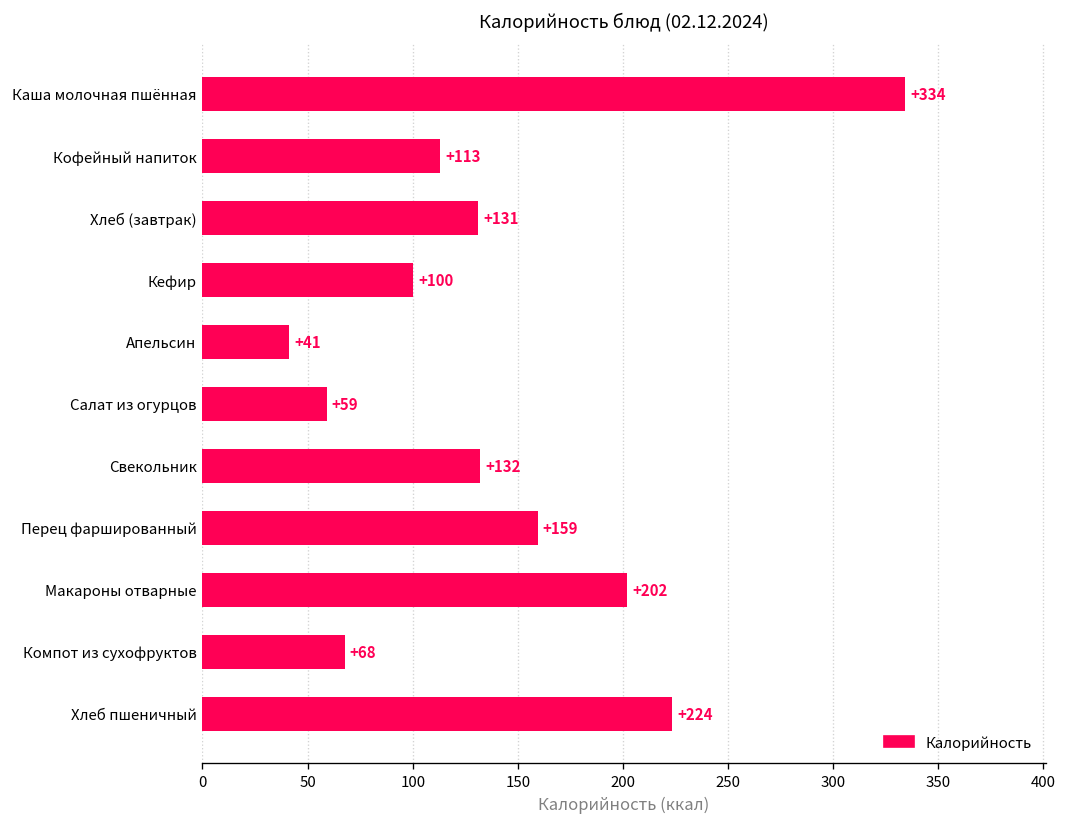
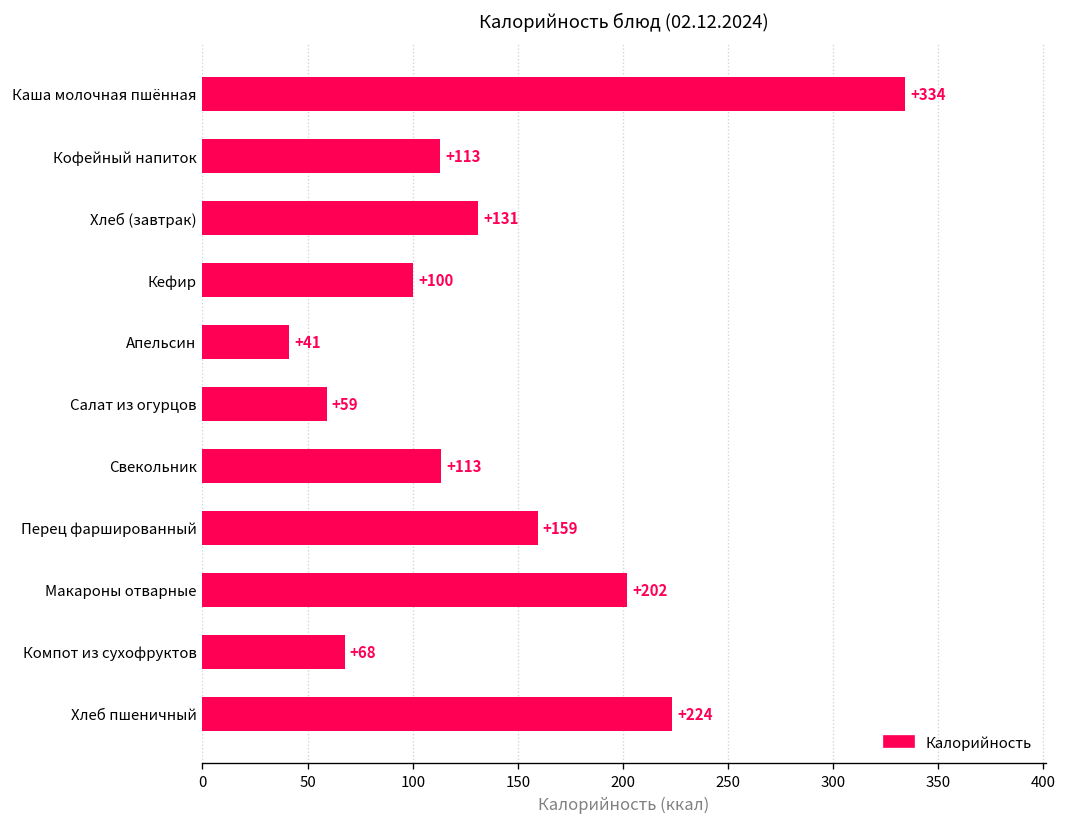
Свекольник: +132 -> +113
